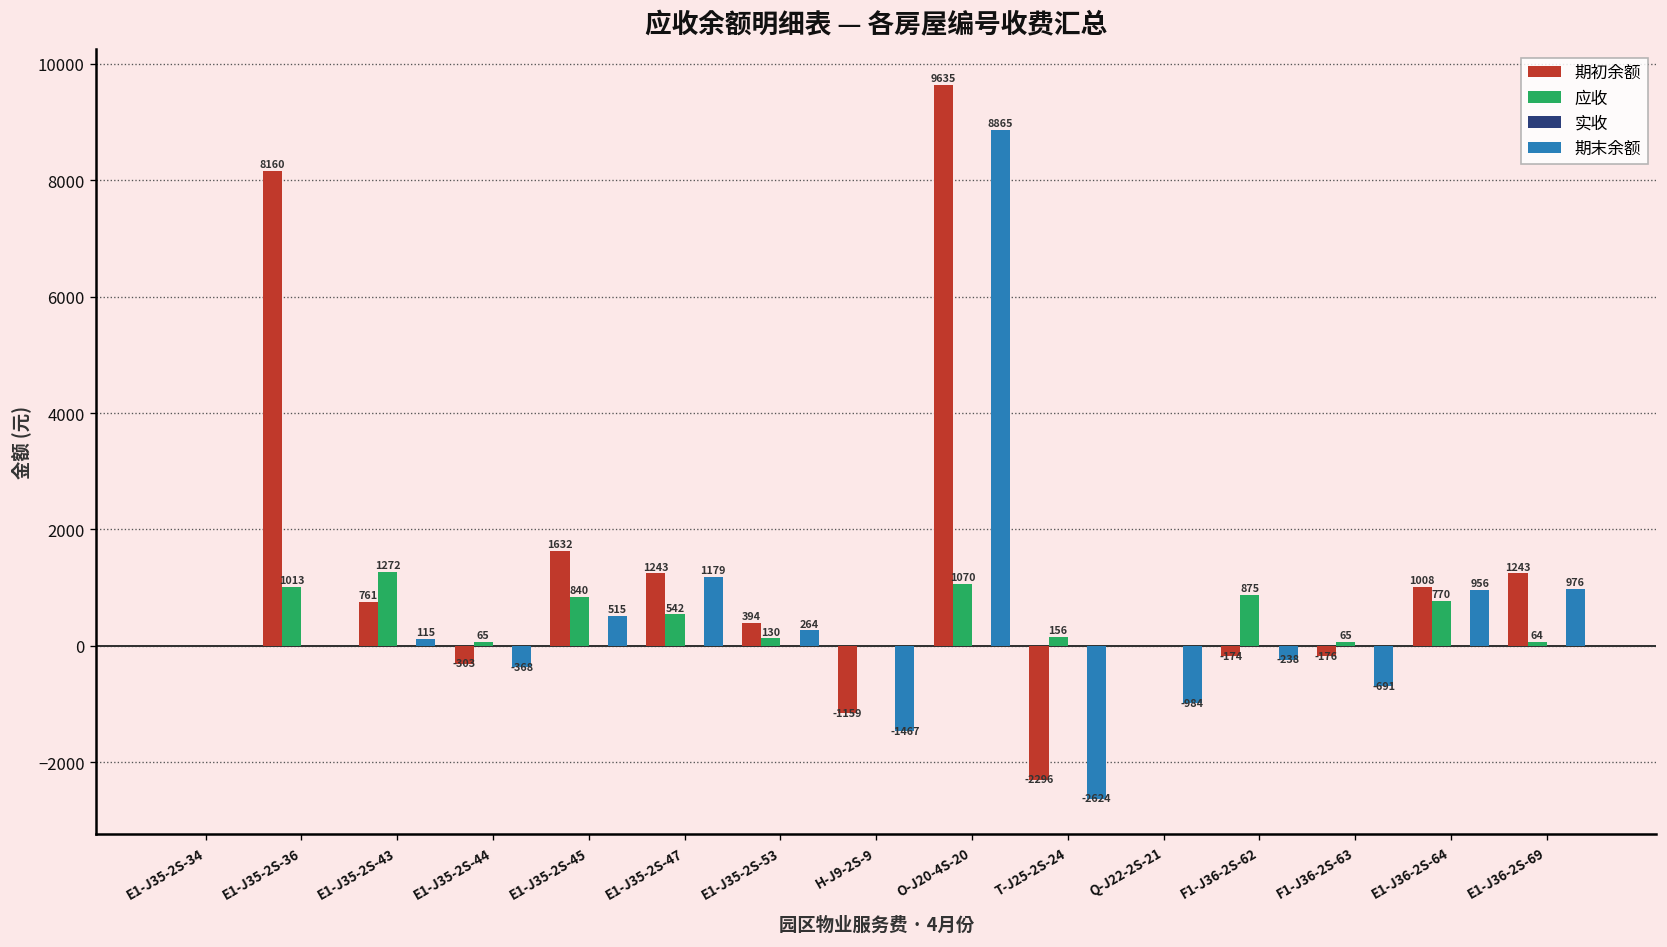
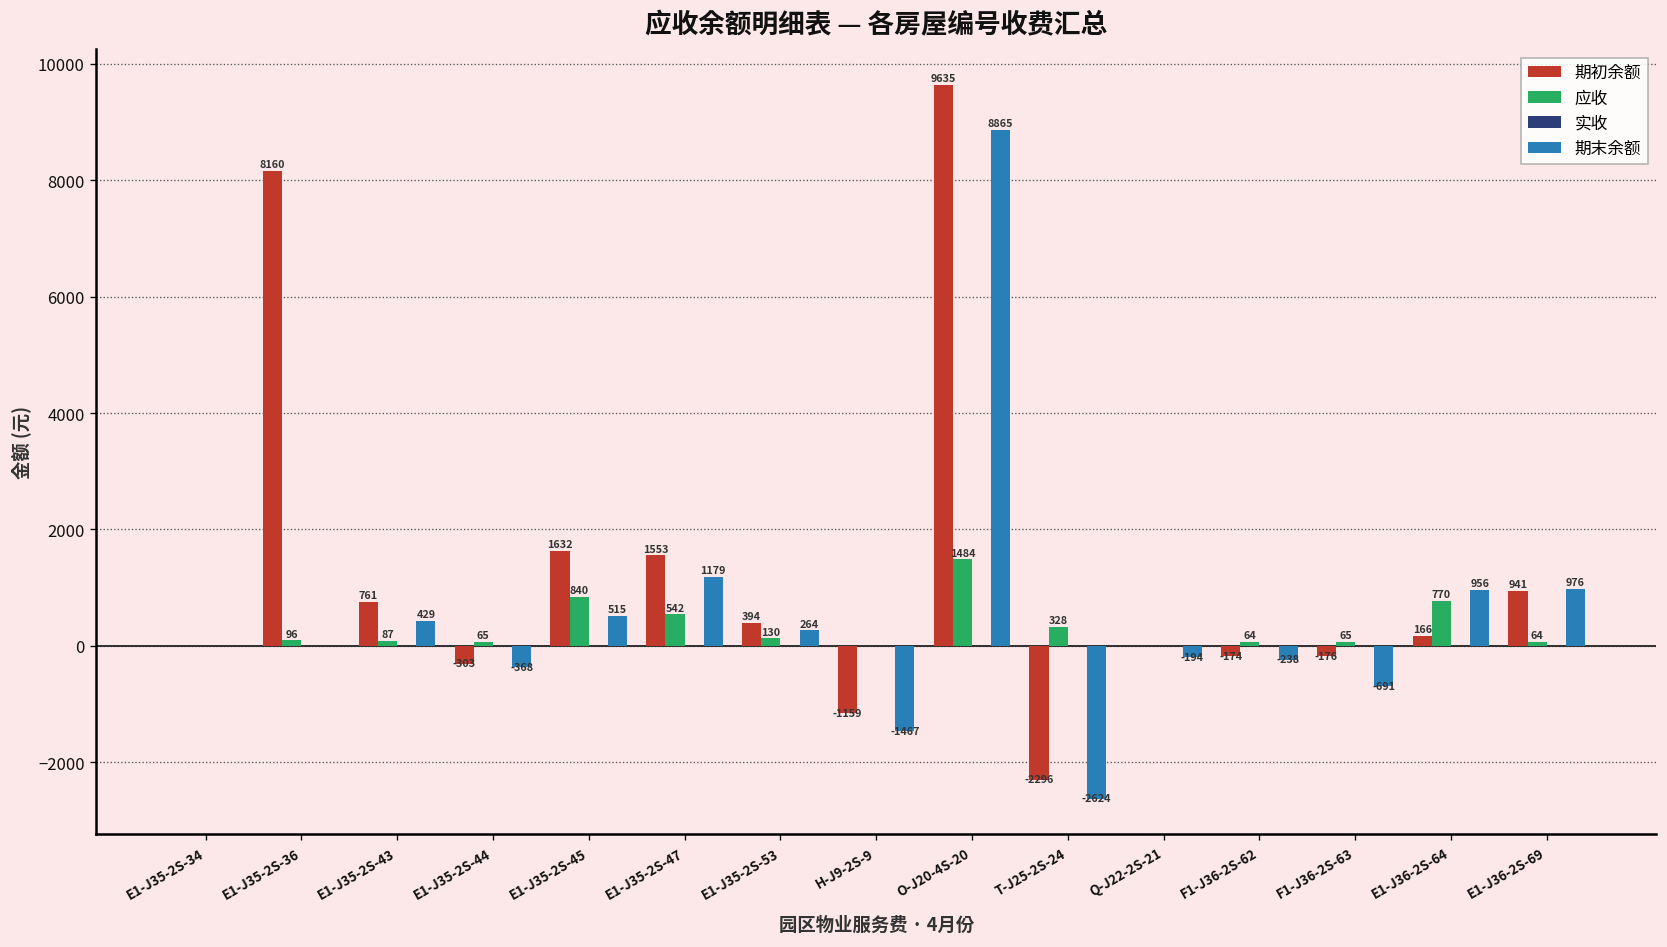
应收, E1-J35-2S-36: 1013 -> 96
应收, E1-J35-2S-43: 1272 -> 87
期末余额, E1-J35-2S-43: 115 -> 429
期初余额, E1-J35-2S-47: 1243 -> 1553
应收, O-J20-4S-20: 1070 -> 1484
应收, T-J25-2S-24: 156 -> 328
期末余额, Q-J22-2S-21: -984 -> -194
应收, F1-J36-2S-62: 875 -> 64
期初余额, E1-J36-2S-64: 1008 -> 166
期初余额, E1-J36-2S-69: 1243 -> 941
